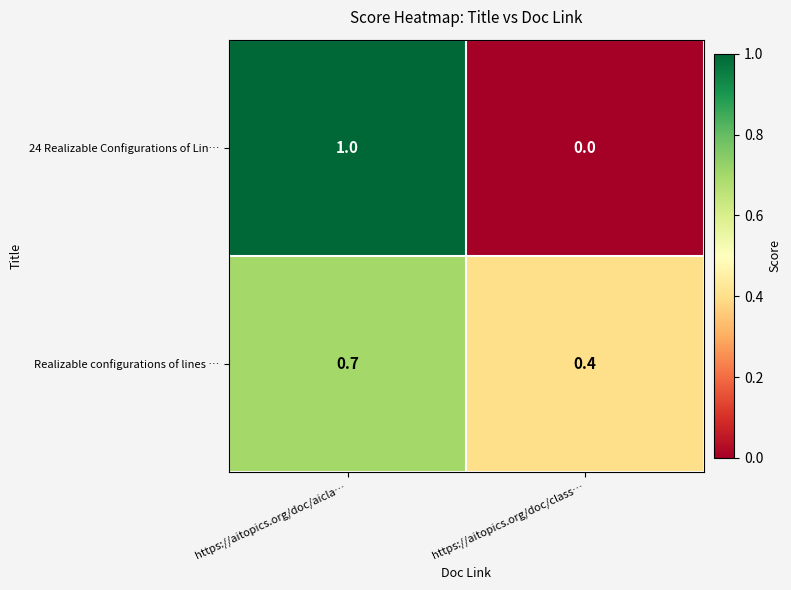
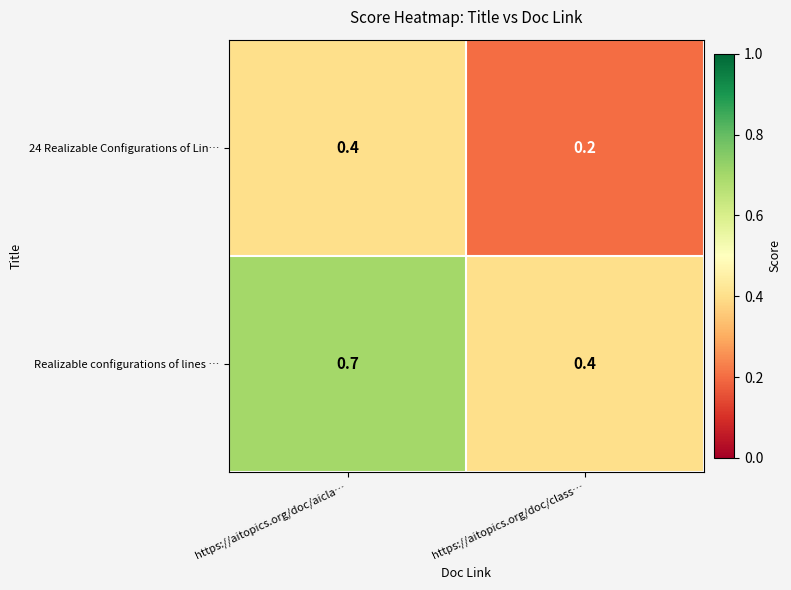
24 Realizable Configurations of Lin…, https://aitopics.org/doc/aicla…: 1.0 -> 0.4
24 Realizable Configurations of Lin…, https://aitopics.org/doc/class…: 0.0 -> 0.2
